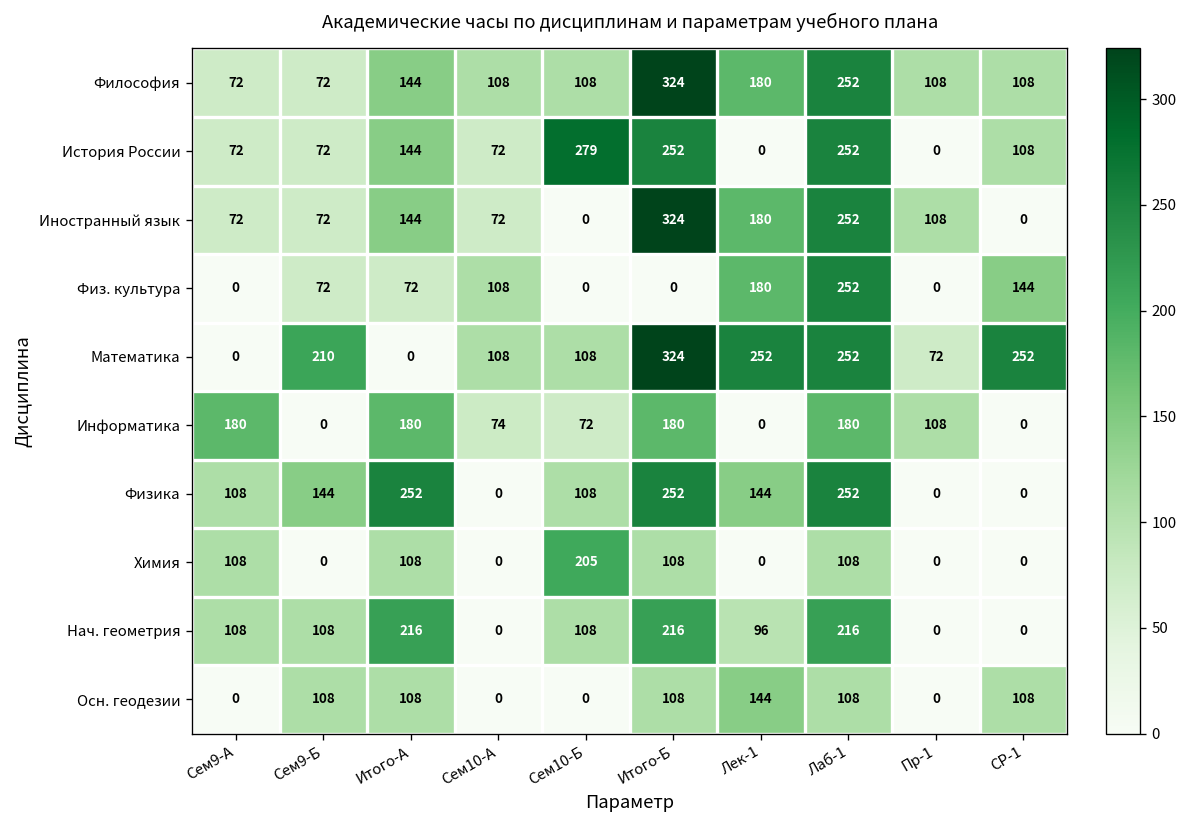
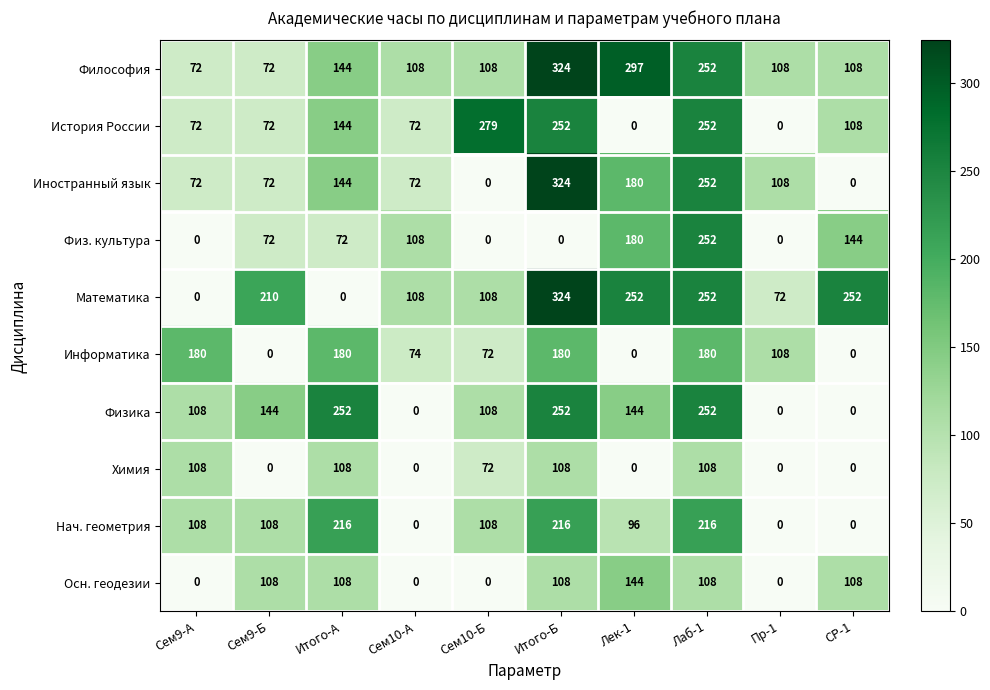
Философия, Лек-1: 180 -> 297
Химия, Сем10-Б: 205 -> 72
